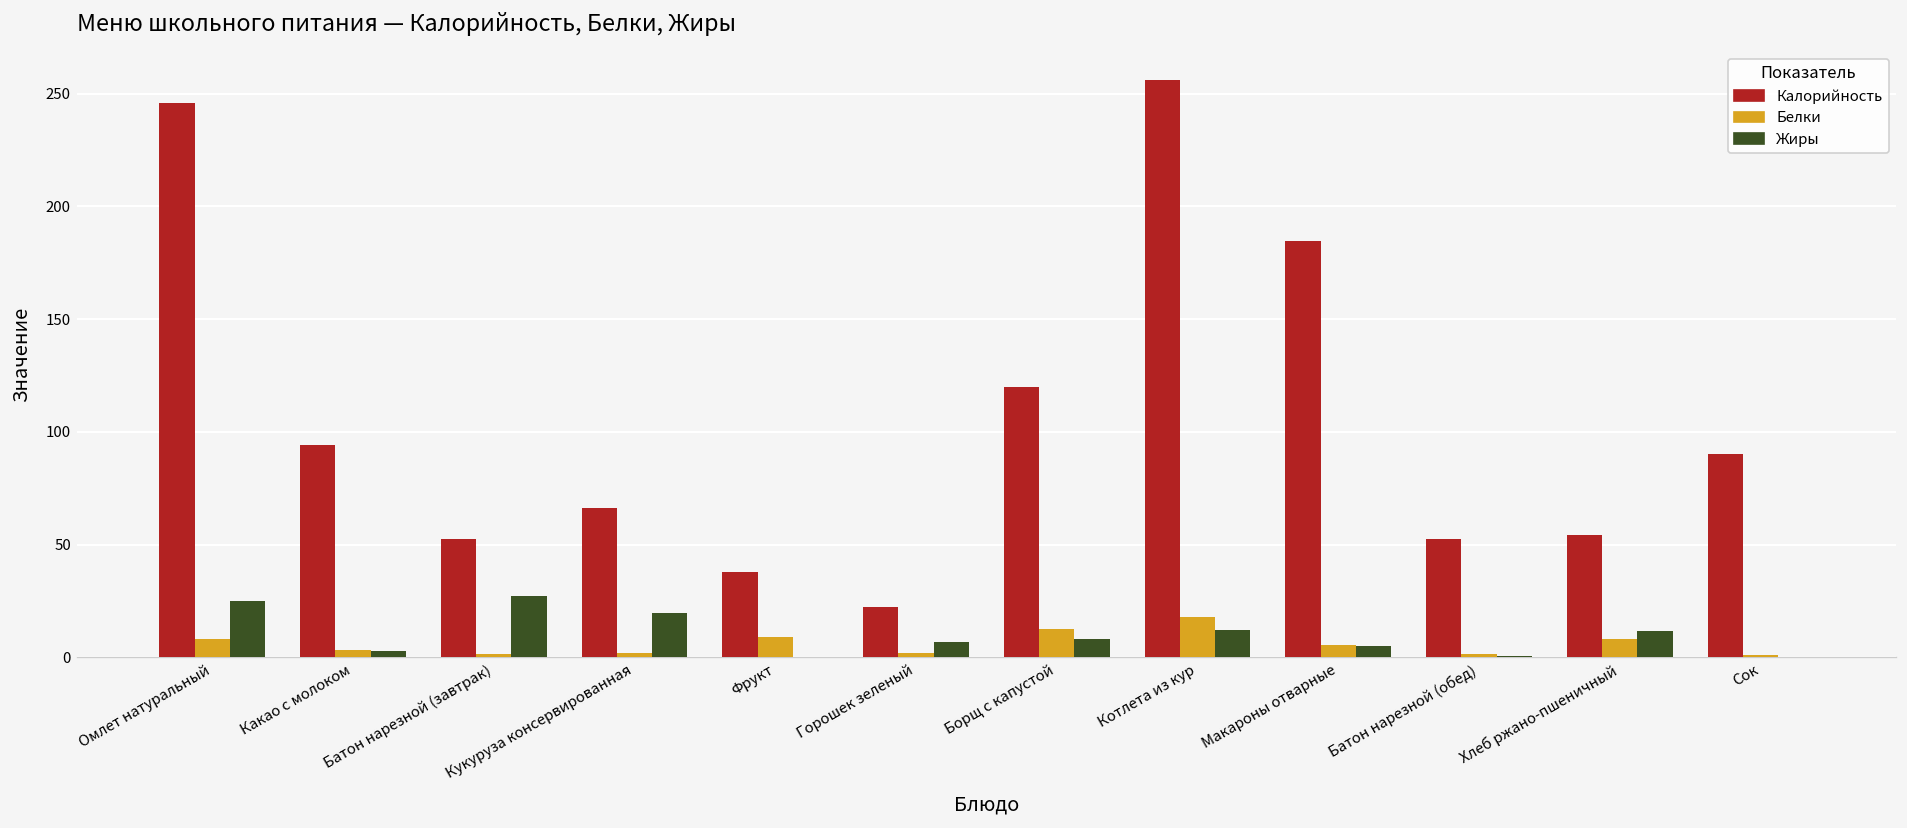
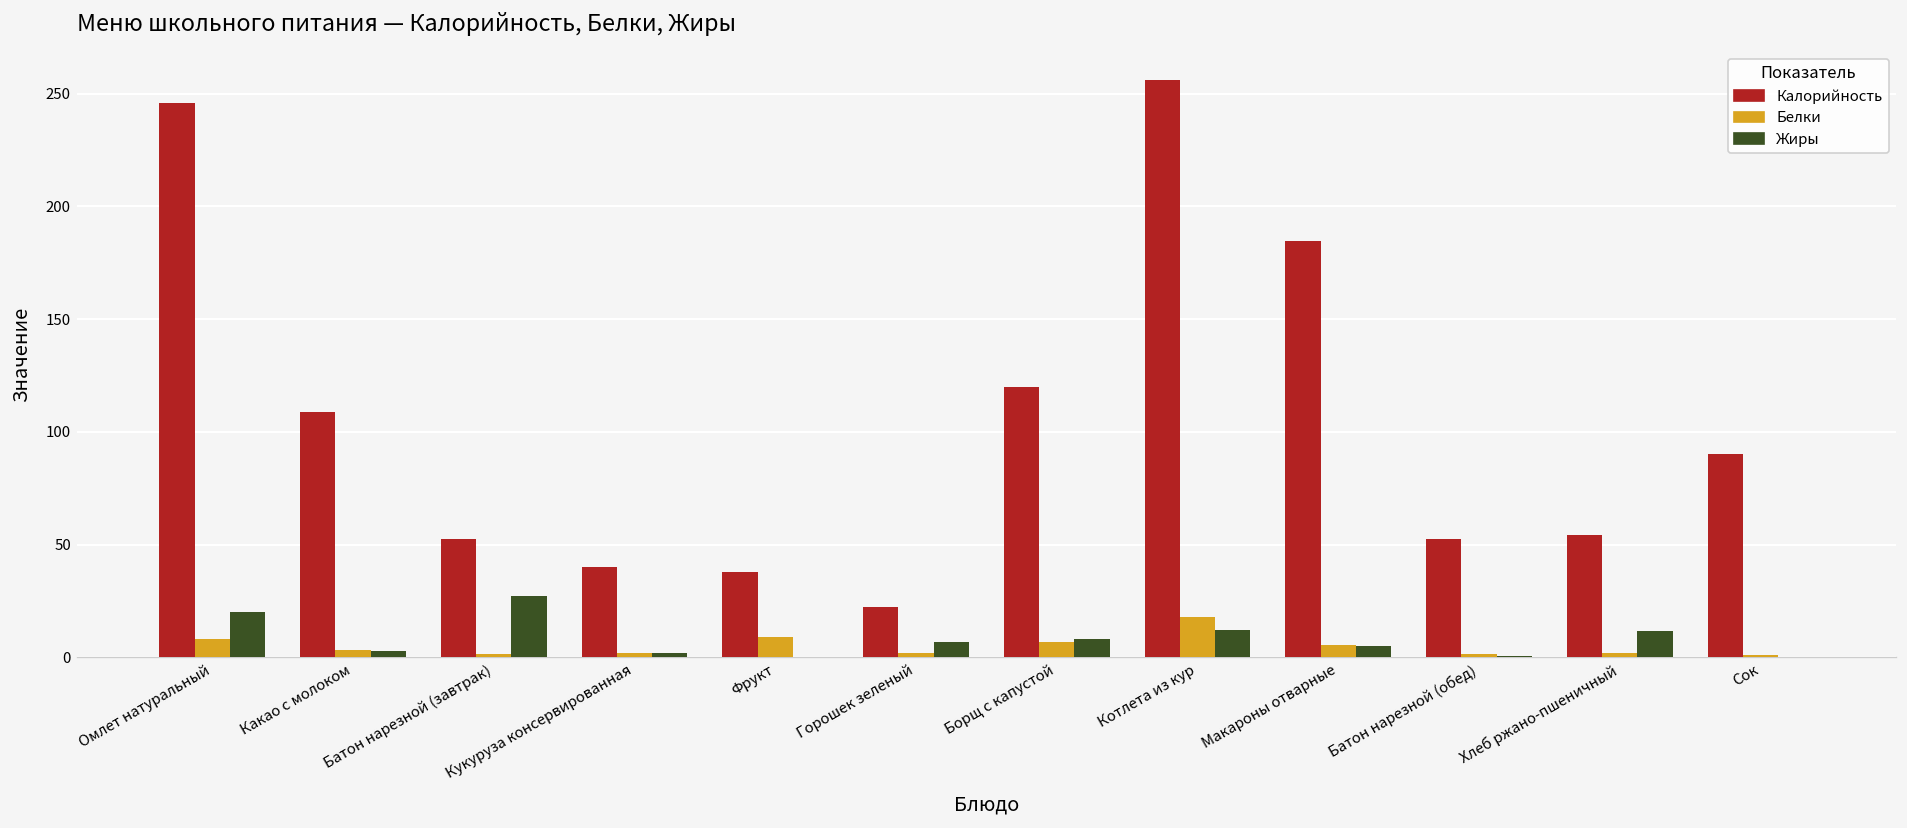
Жиры, Омлет натуральный: 25 -> 20
Калорийность, Какао с молоком: 94 -> 109
Калорийность, Кукуруза консервированная: 66 -> 40
Жиры, Кукуруза консервированная: 20 -> 2
Белки, Борщ с капустой: 12 -> 7
Белки, Хлеб ржано-пшеничный: 8 -> 2
